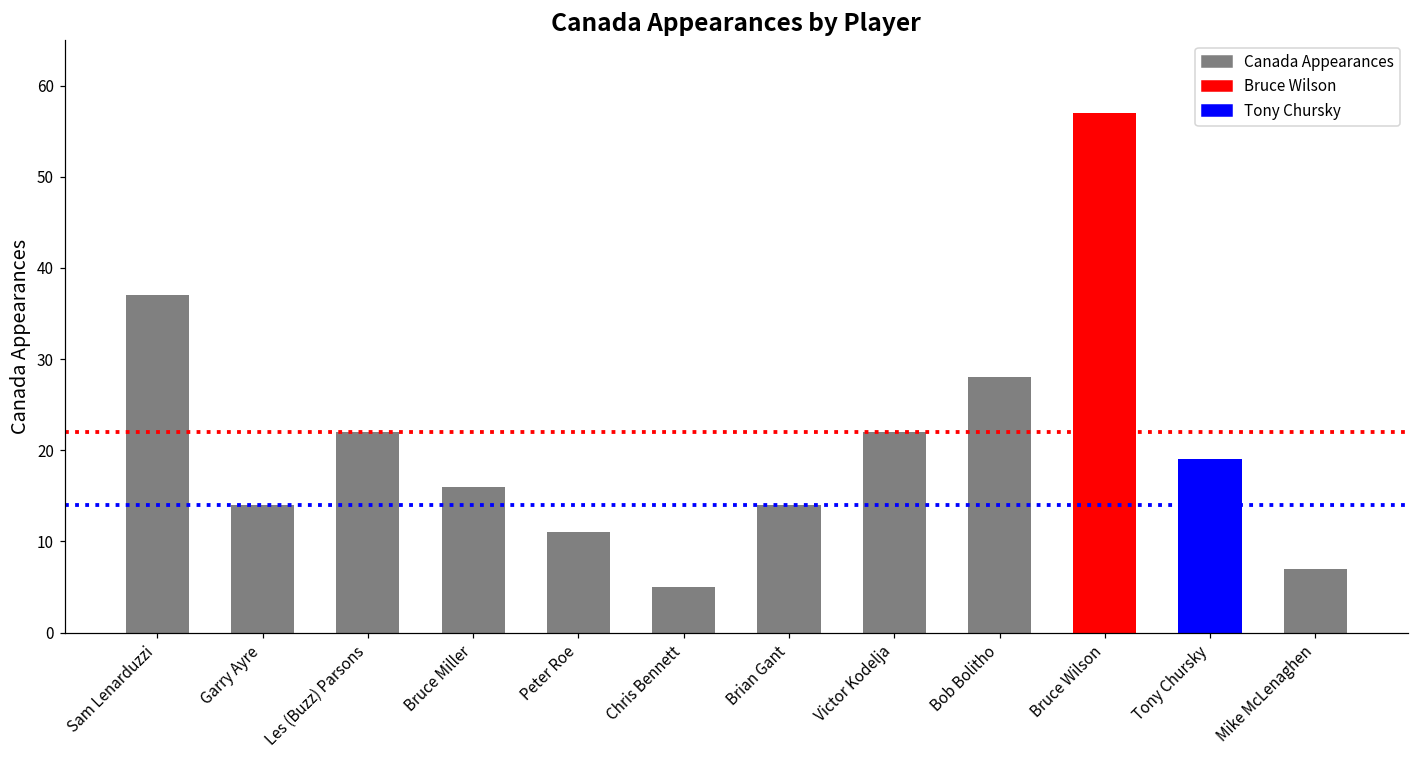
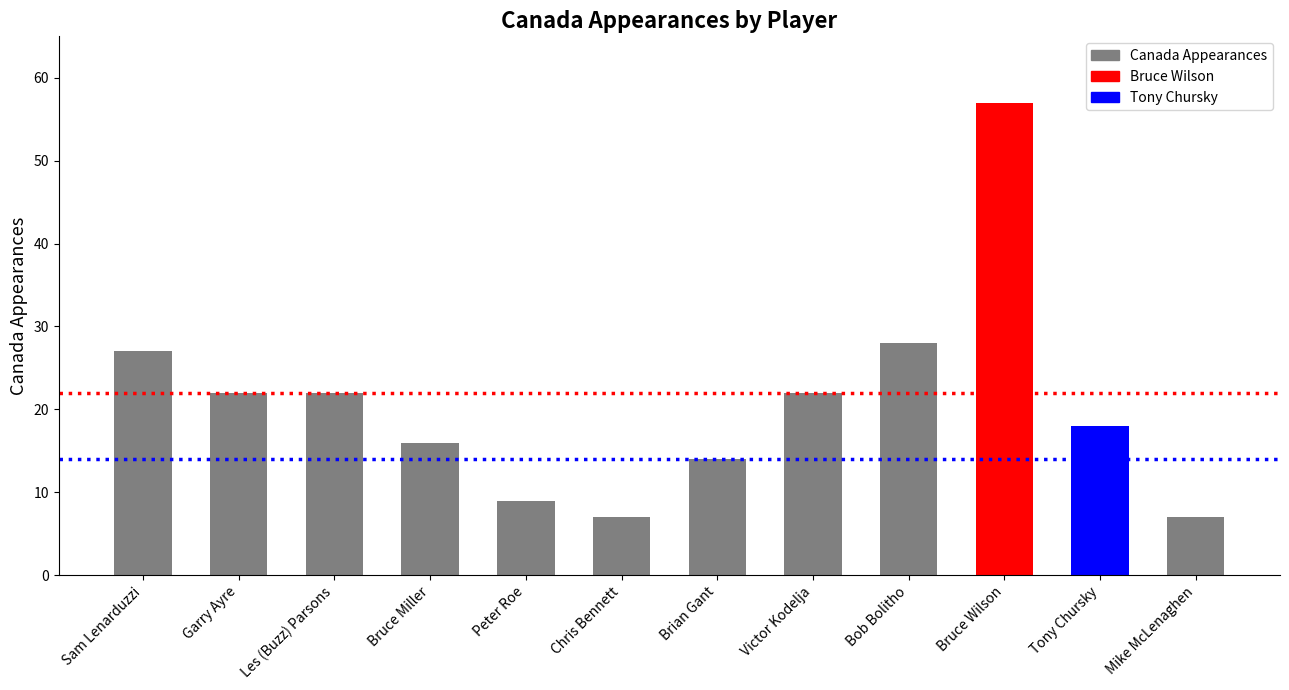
Sam Lenarduzzi: 37 -> 27
Garry Ayre: 14 -> 22
Peter Roe: 11 -> 9
Chris Bennett: 5 -> 7
Tony Chursky: 19 -> 18
